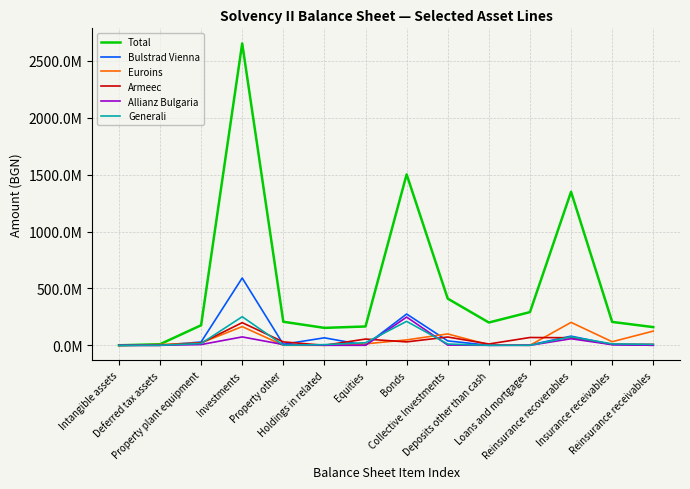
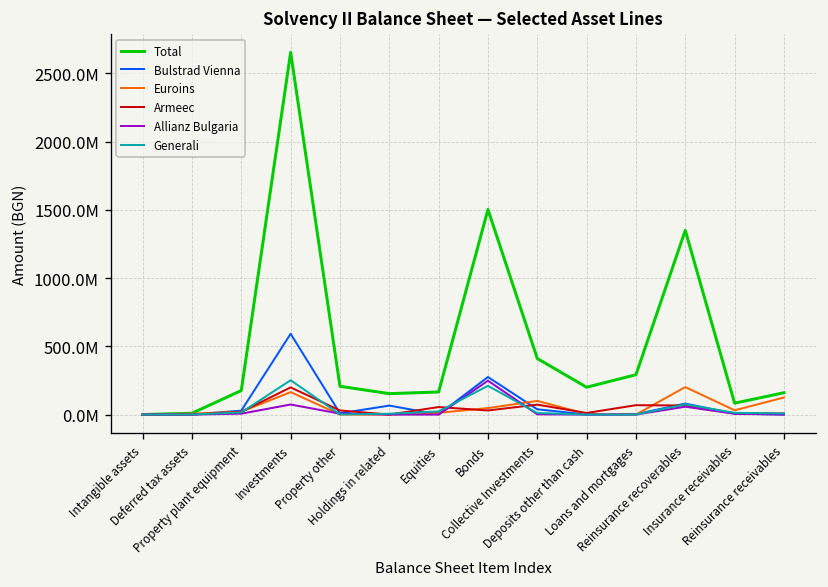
Total, Insurance receivables: 210000000 -> 80000000
